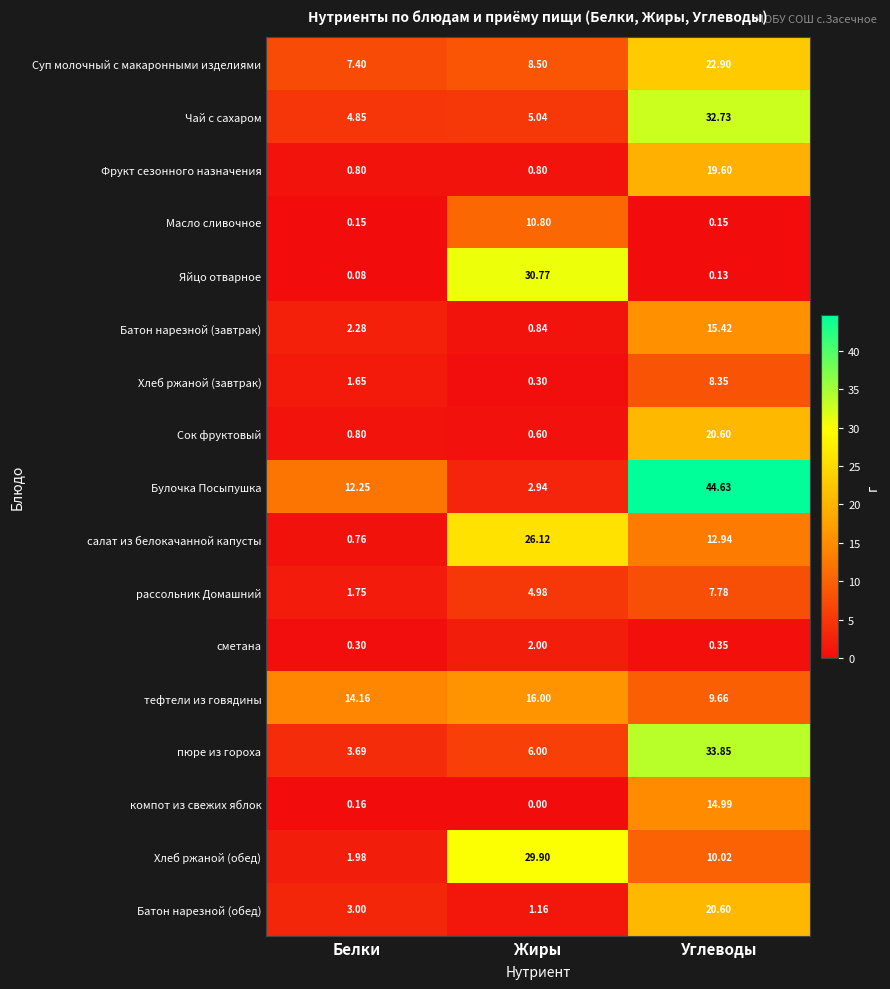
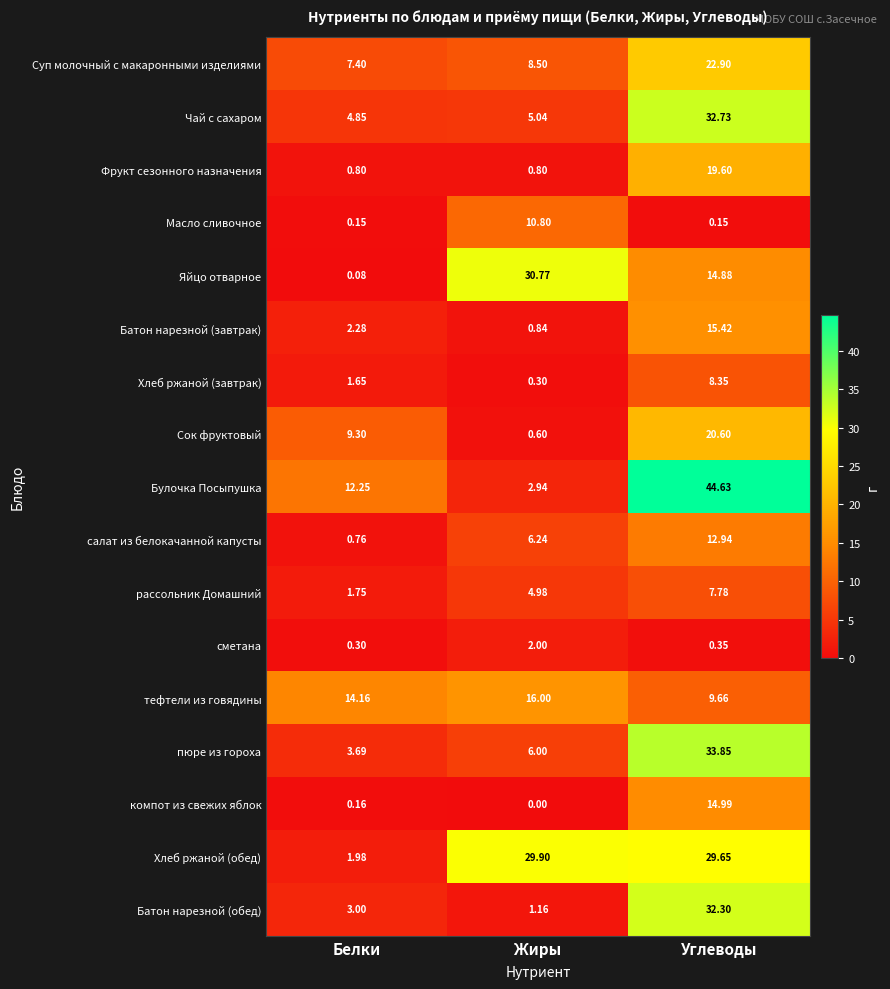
Яйцо отварное, Углеводы: 0.13 -> 14.88
Сок фруктовый, Белки: 0.80 -> 9.30
салат из белокачанной капусты, Жиры: 26.12 -> 6.24
Хлеб ржаной (обед), Углеводы: 10.02 -> 29.65
Батон нарезной (обед), Углеводы: 20.60 -> 32.30
